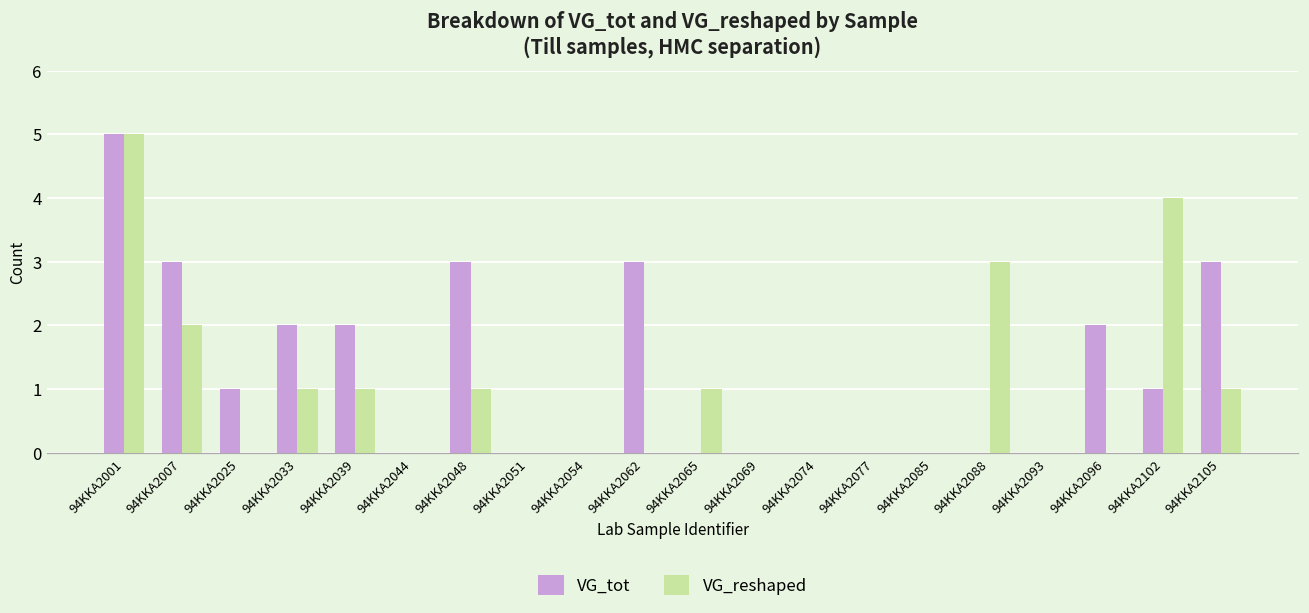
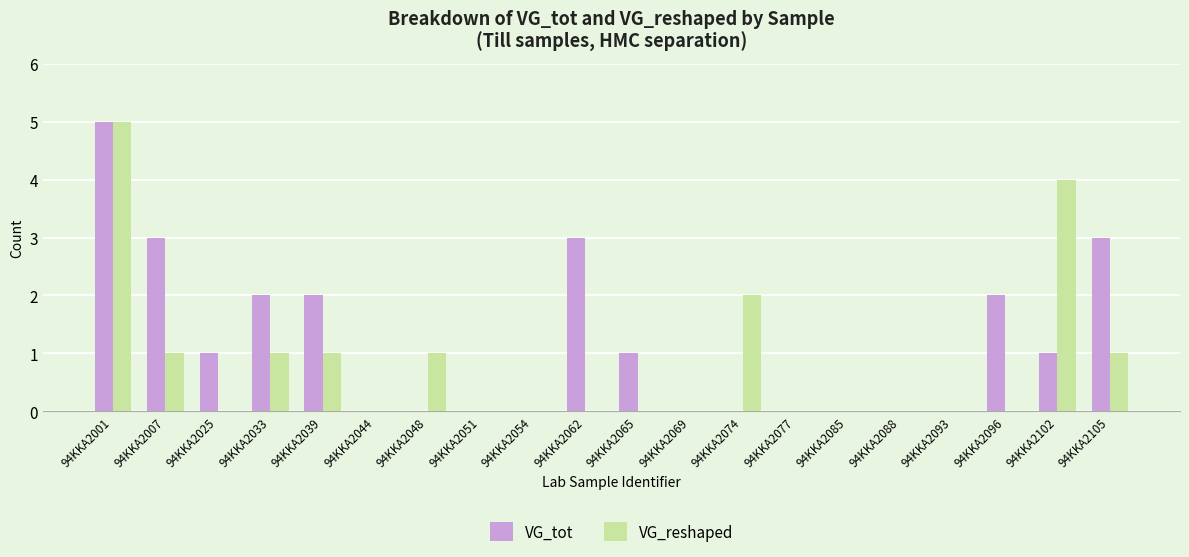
VG_reshaped, 94KKA2007: 2 -> 1
VG_tot, 94KKA2048: 3 -> 0
VG_tot, 94KKA2065: 0 -> 1
VG_reshaped, 94KKA2065: 1 -> 0
VG_reshaped, 94KKA2074: 0 -> 2
VG_reshaped, 94KKA2088: 3 -> 0
